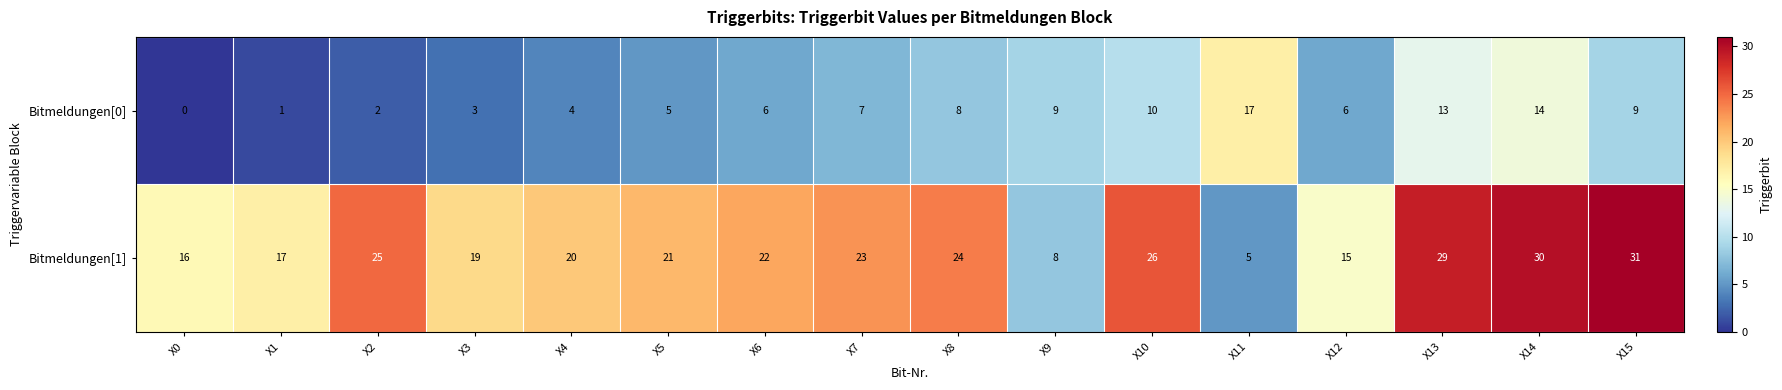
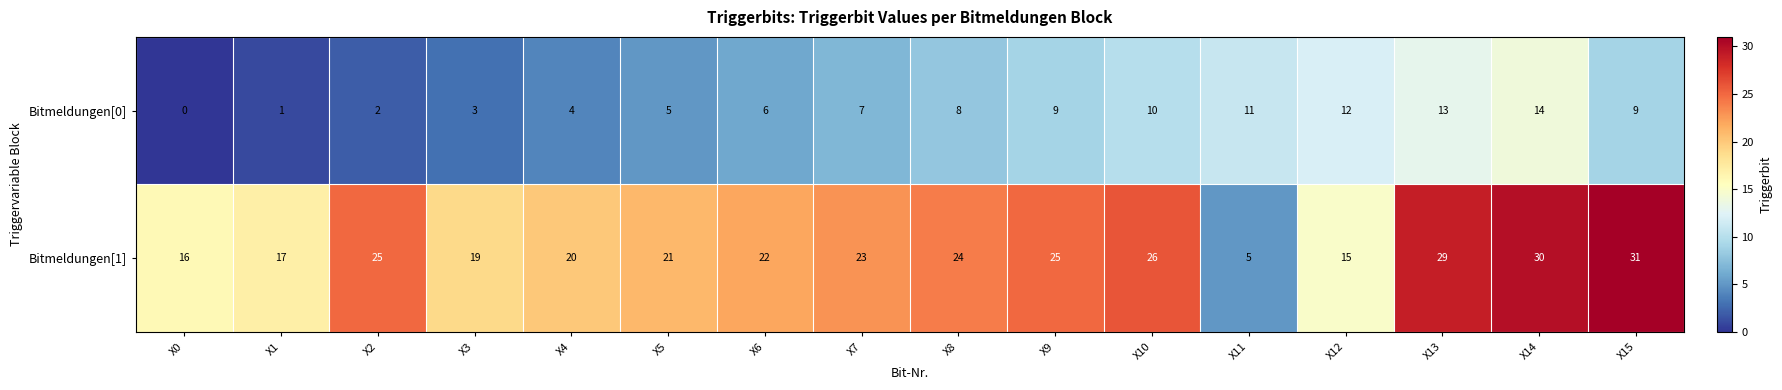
Bitmeldungen[0], X11: 17 -> 11
Bitmeldungen[0], X12: 6 -> 12
Bitmeldungen[1], X9: 8 -> 25
